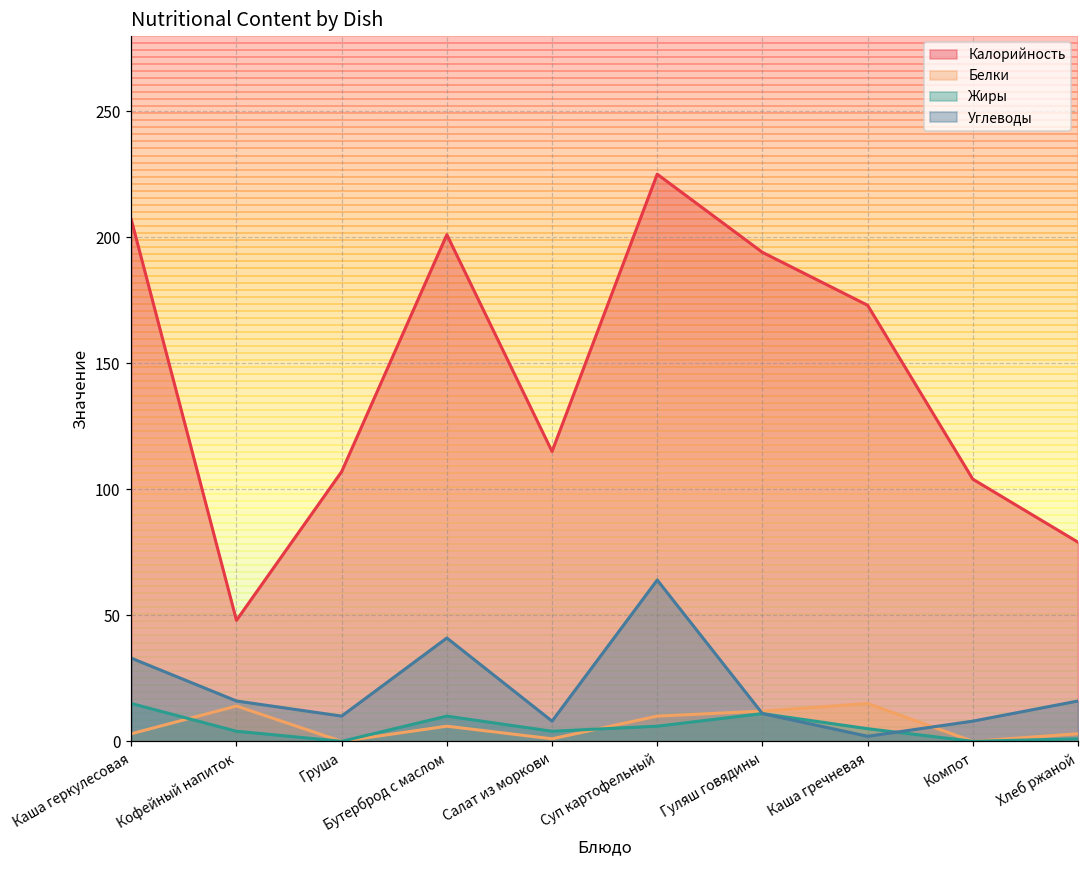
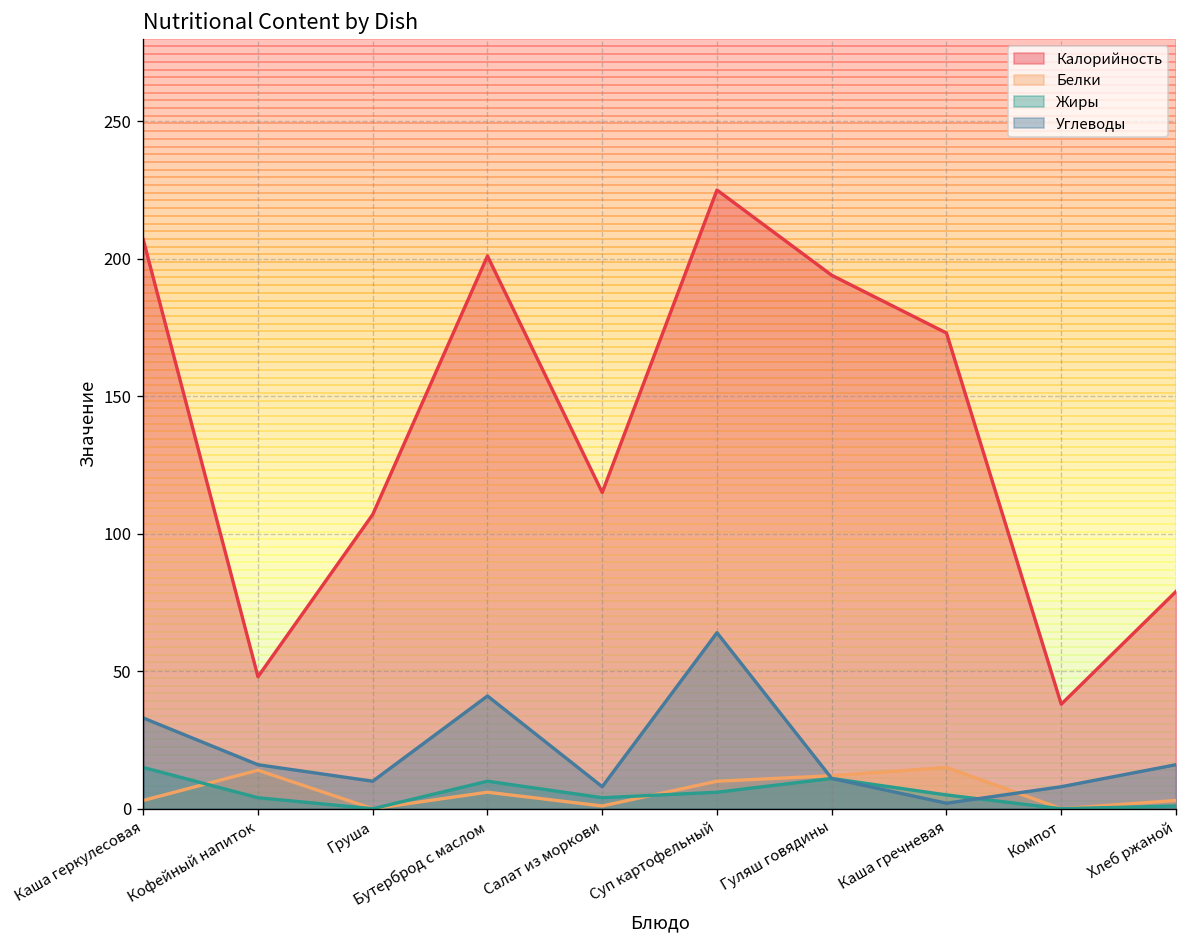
Калорийность, Компот: 104 -> 38
